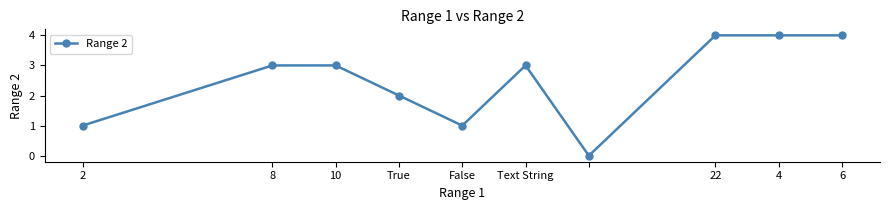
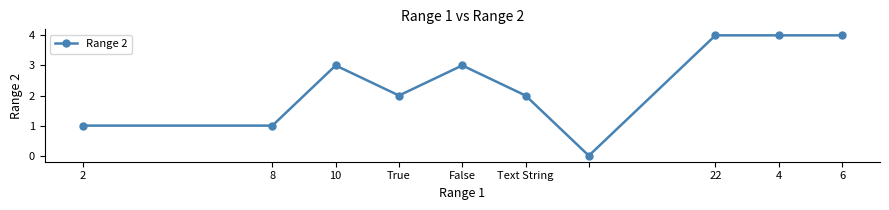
8: 3 -> 1
False: 1 -> 3
Text String: 3 -> 2
